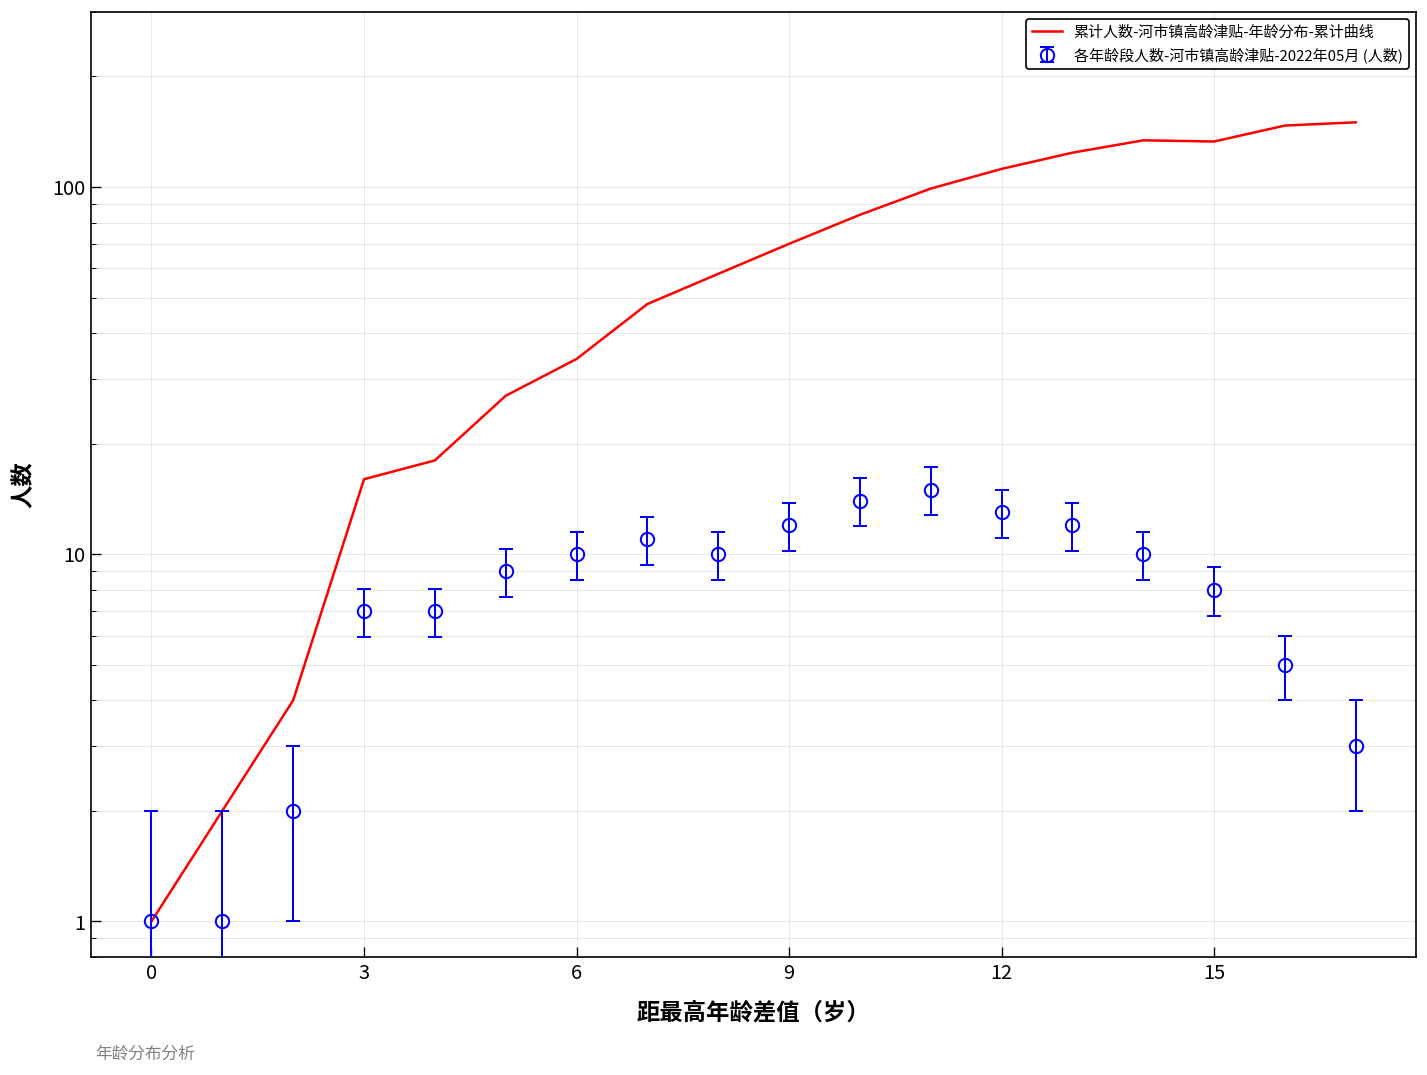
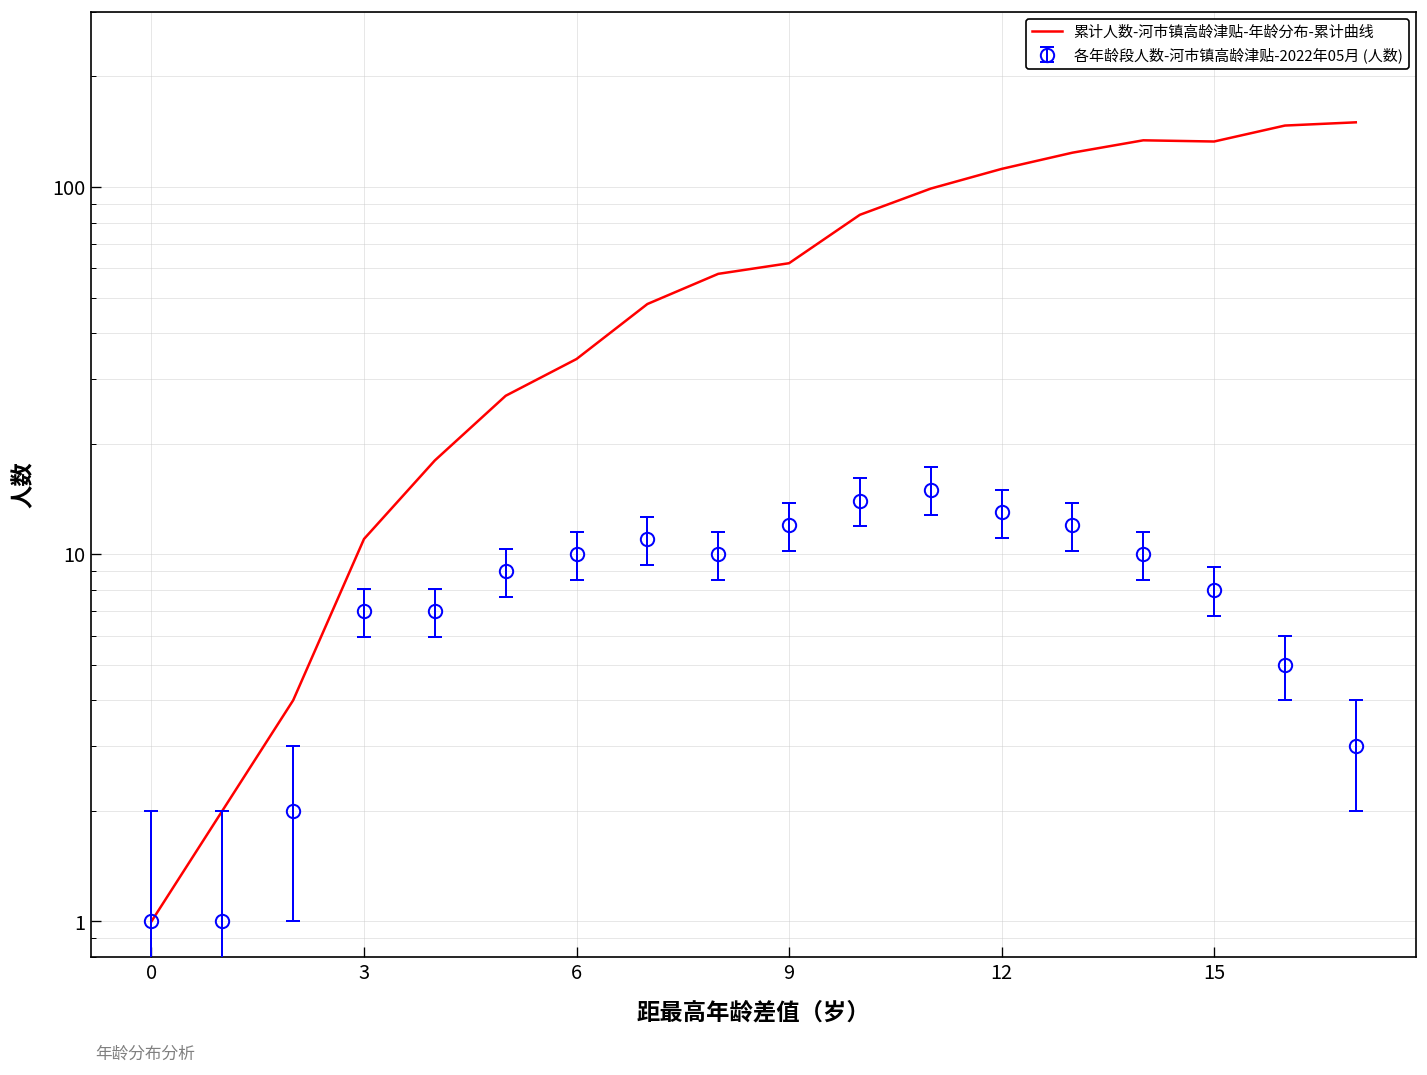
累计人数-河市镇高龄津贴-年龄分布-累计曲线, 3: 16 -> 11
累计人数-河市镇高龄津贴-年龄分布-累计曲线, 9: 70 -> 62
